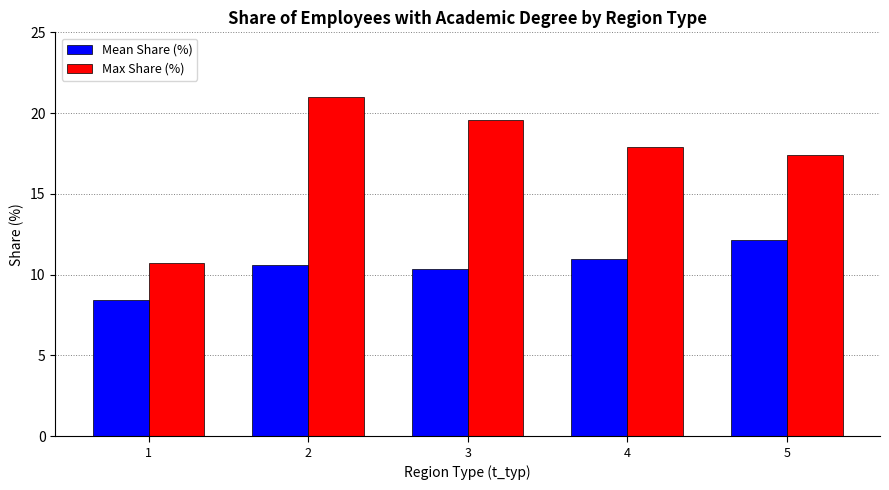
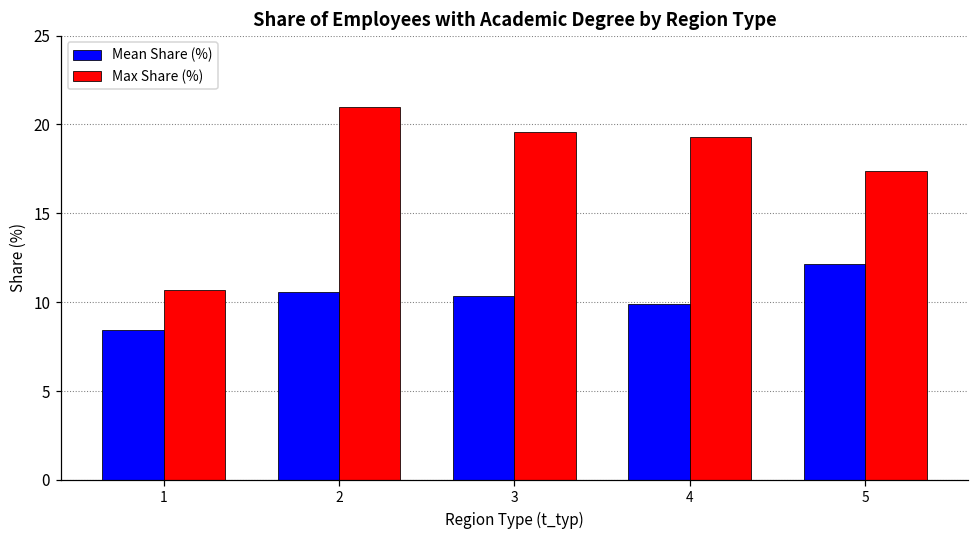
Mean Share (%), 4: 11.0 -> 9.9
Max Share (%), 4: 17.9 -> 19.3
